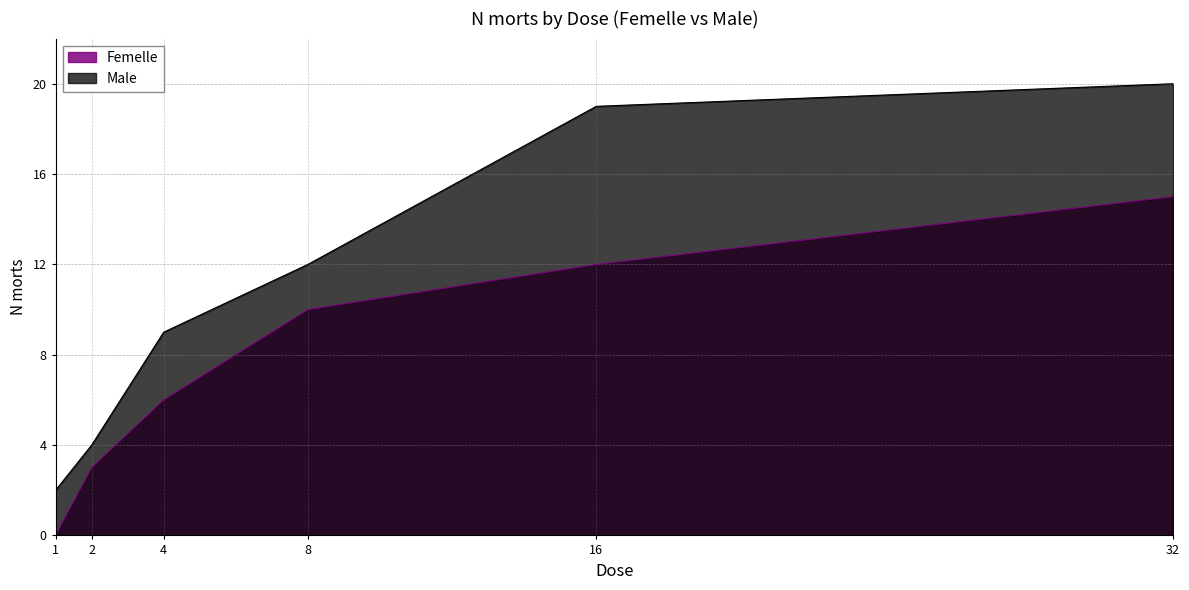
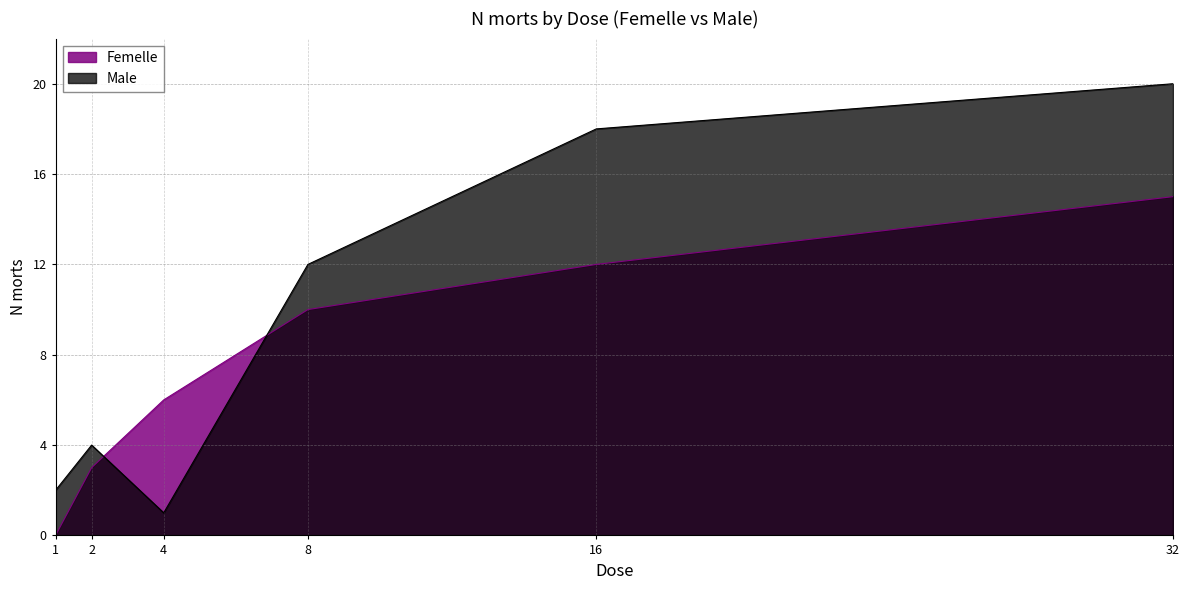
Male, 4: 9 -> 1
Male, 16: 19 -> 18
